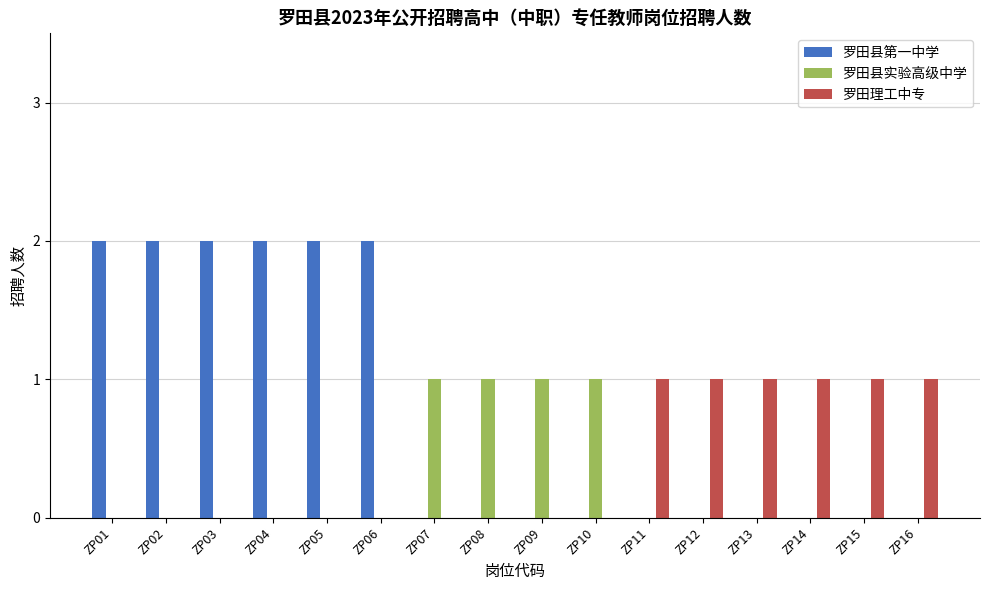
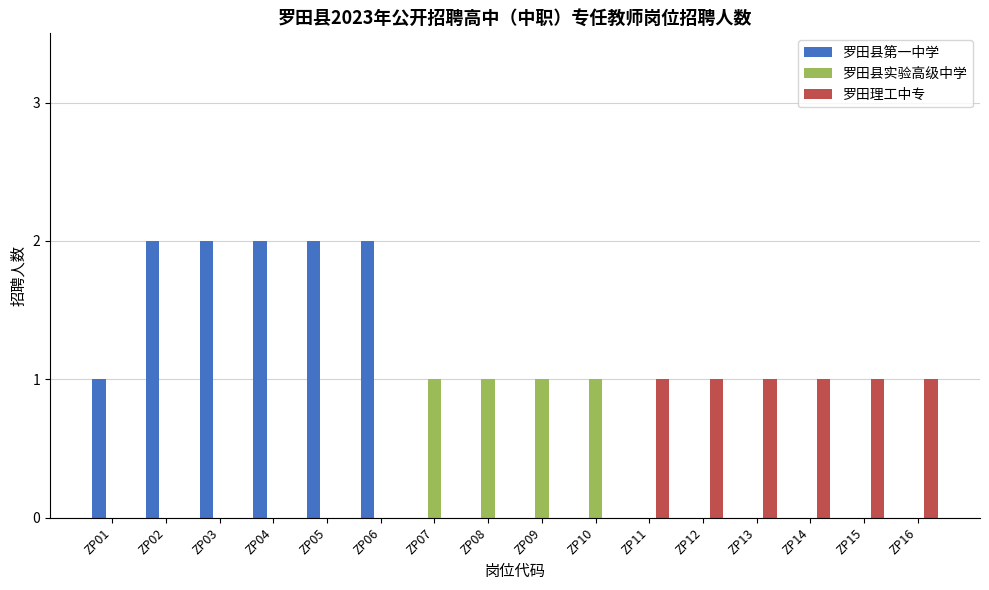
罗田县第一中学, ZP01: 2 -> 1
